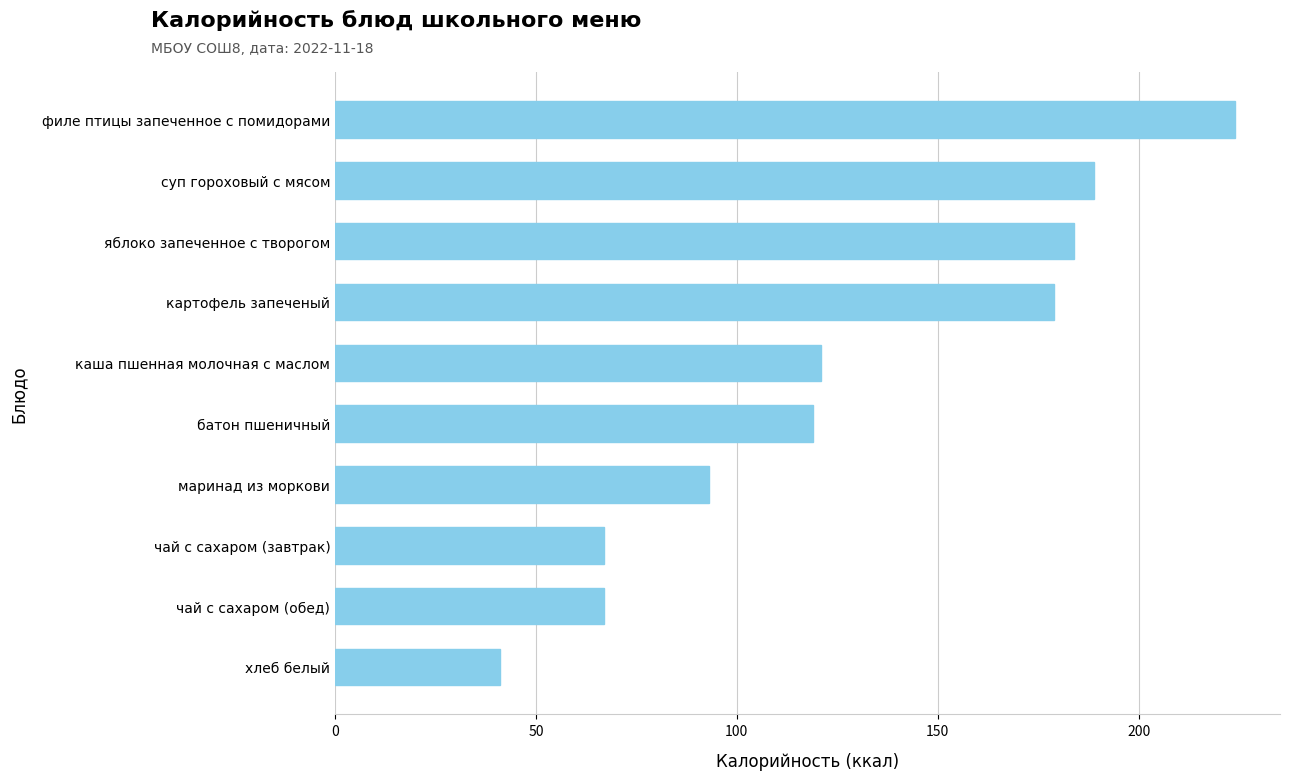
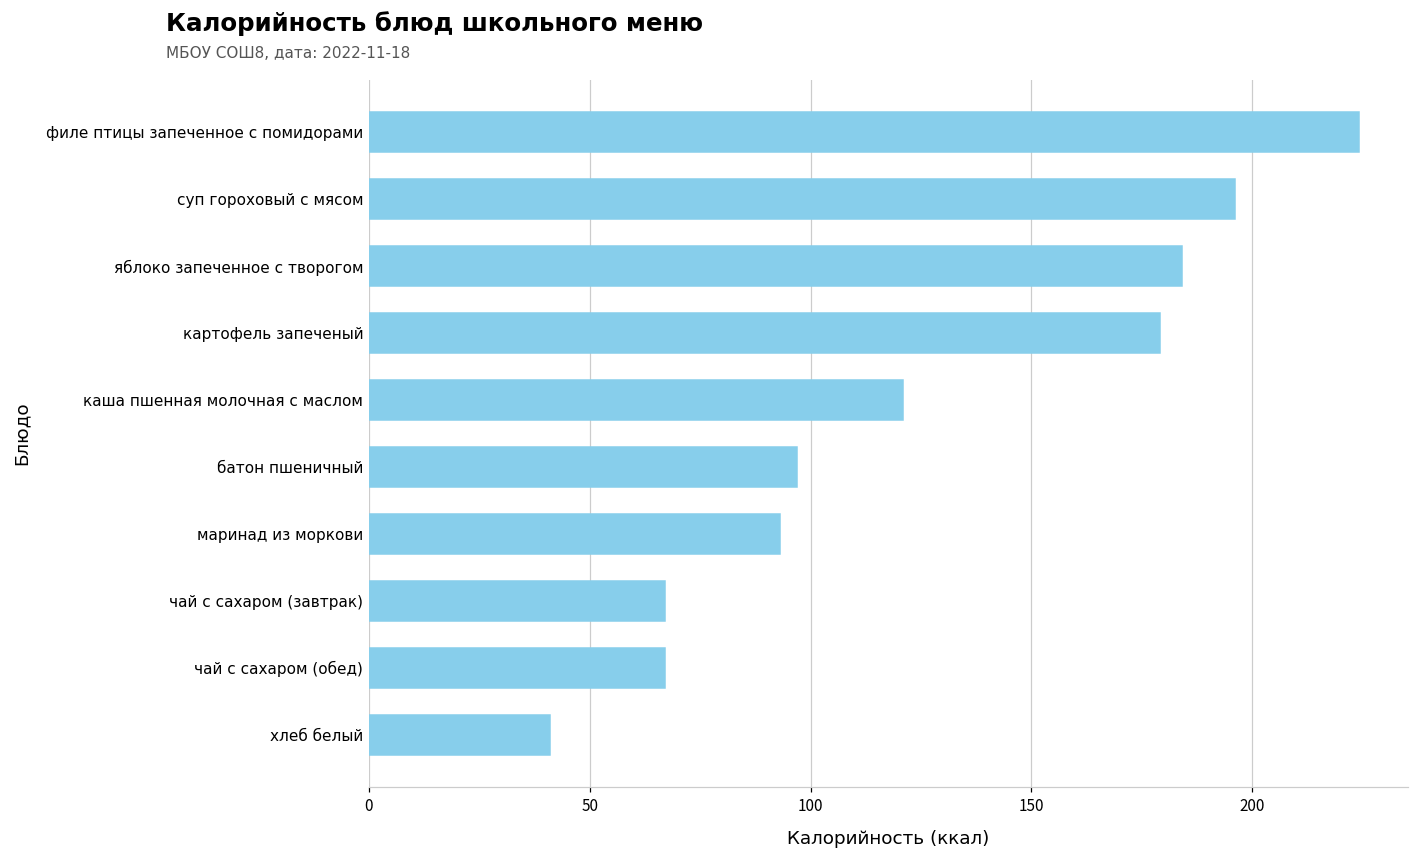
суп гороховый с мясом: 189 -> 196
батон пшеничный: 119 -> 97
